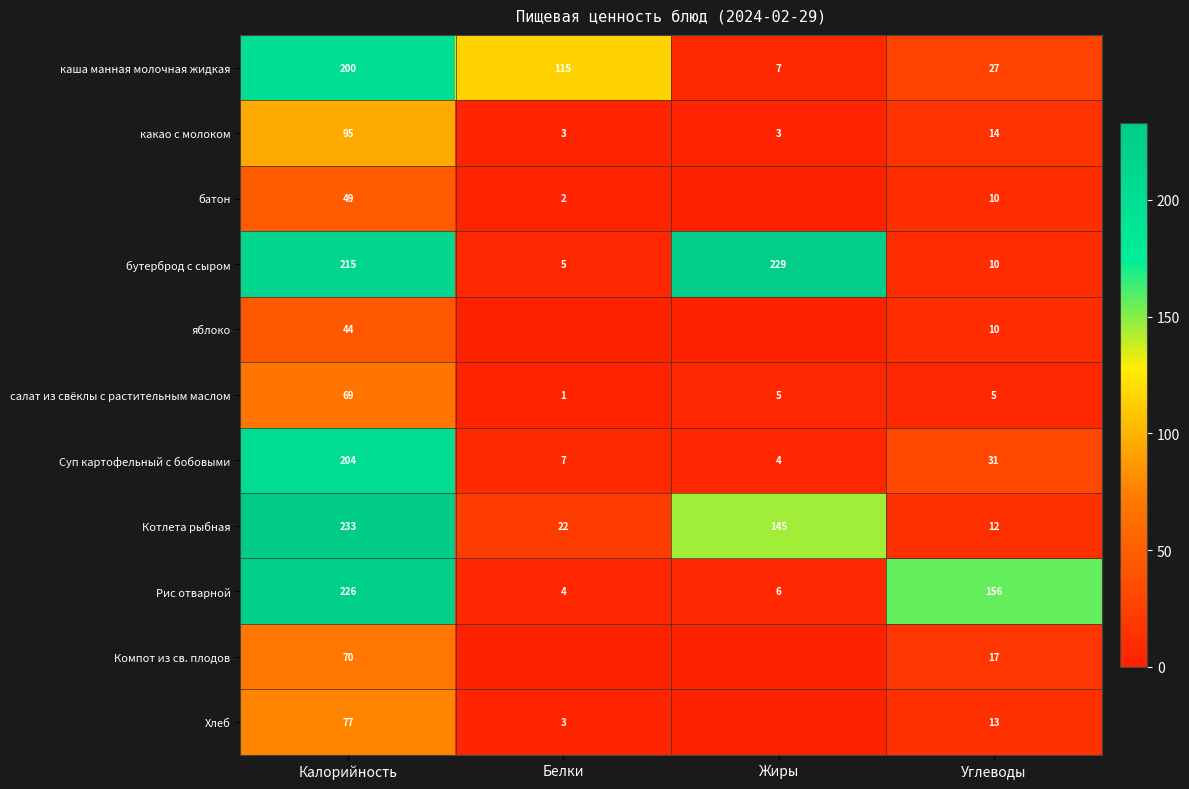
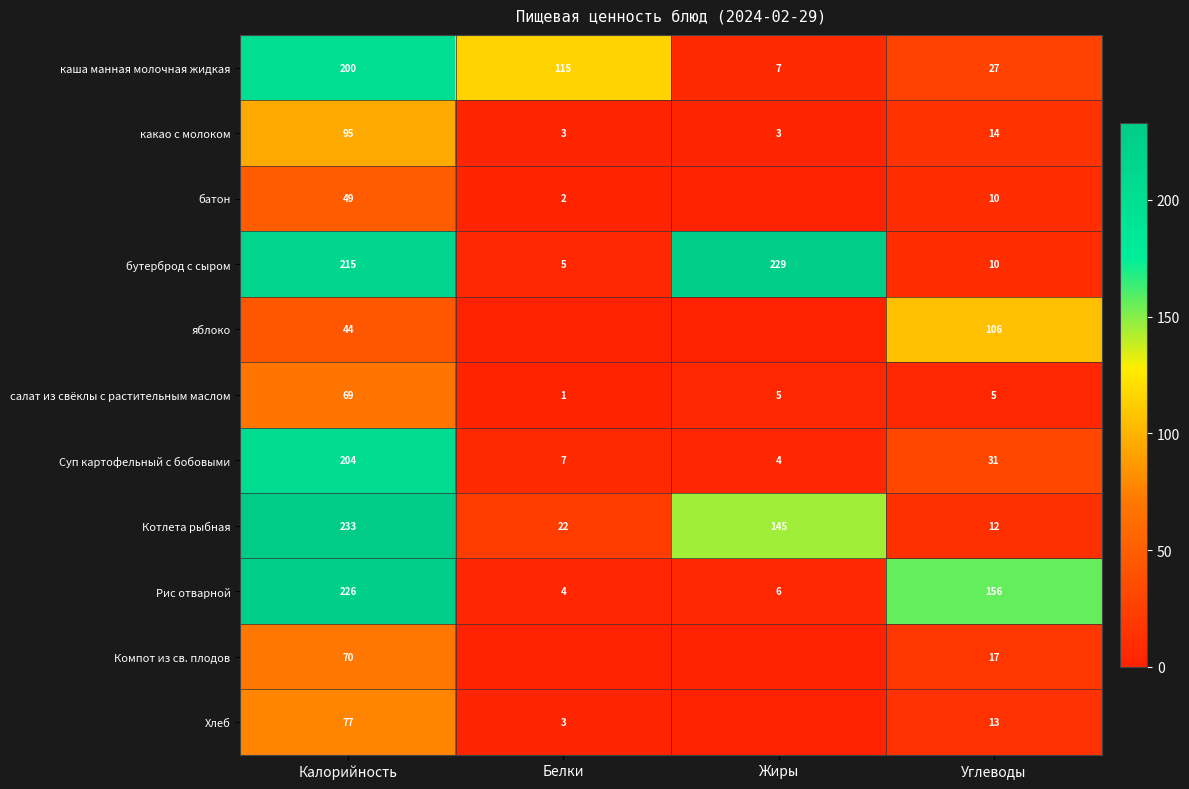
яблоко, Углеводы: 10 -> 106
